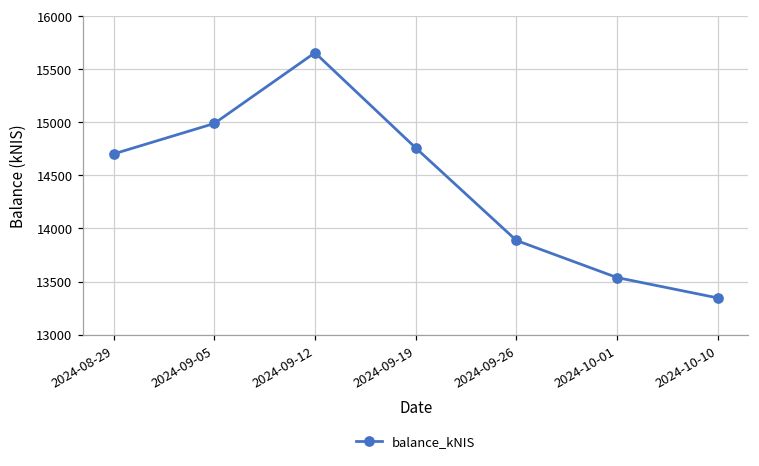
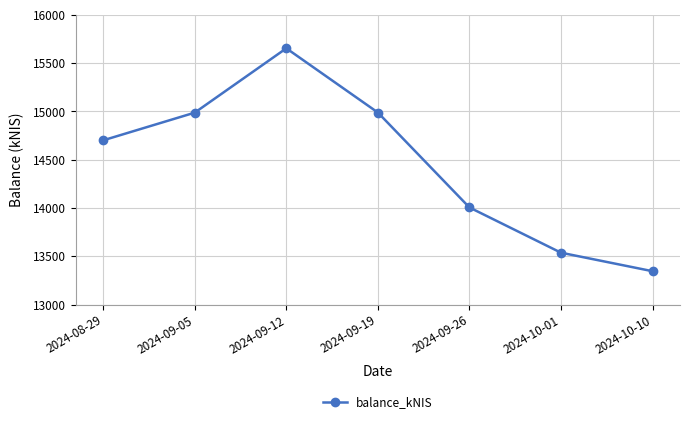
2024-09-19: 14800 -> 15000
2024-09-26: 13900 -> 14000
